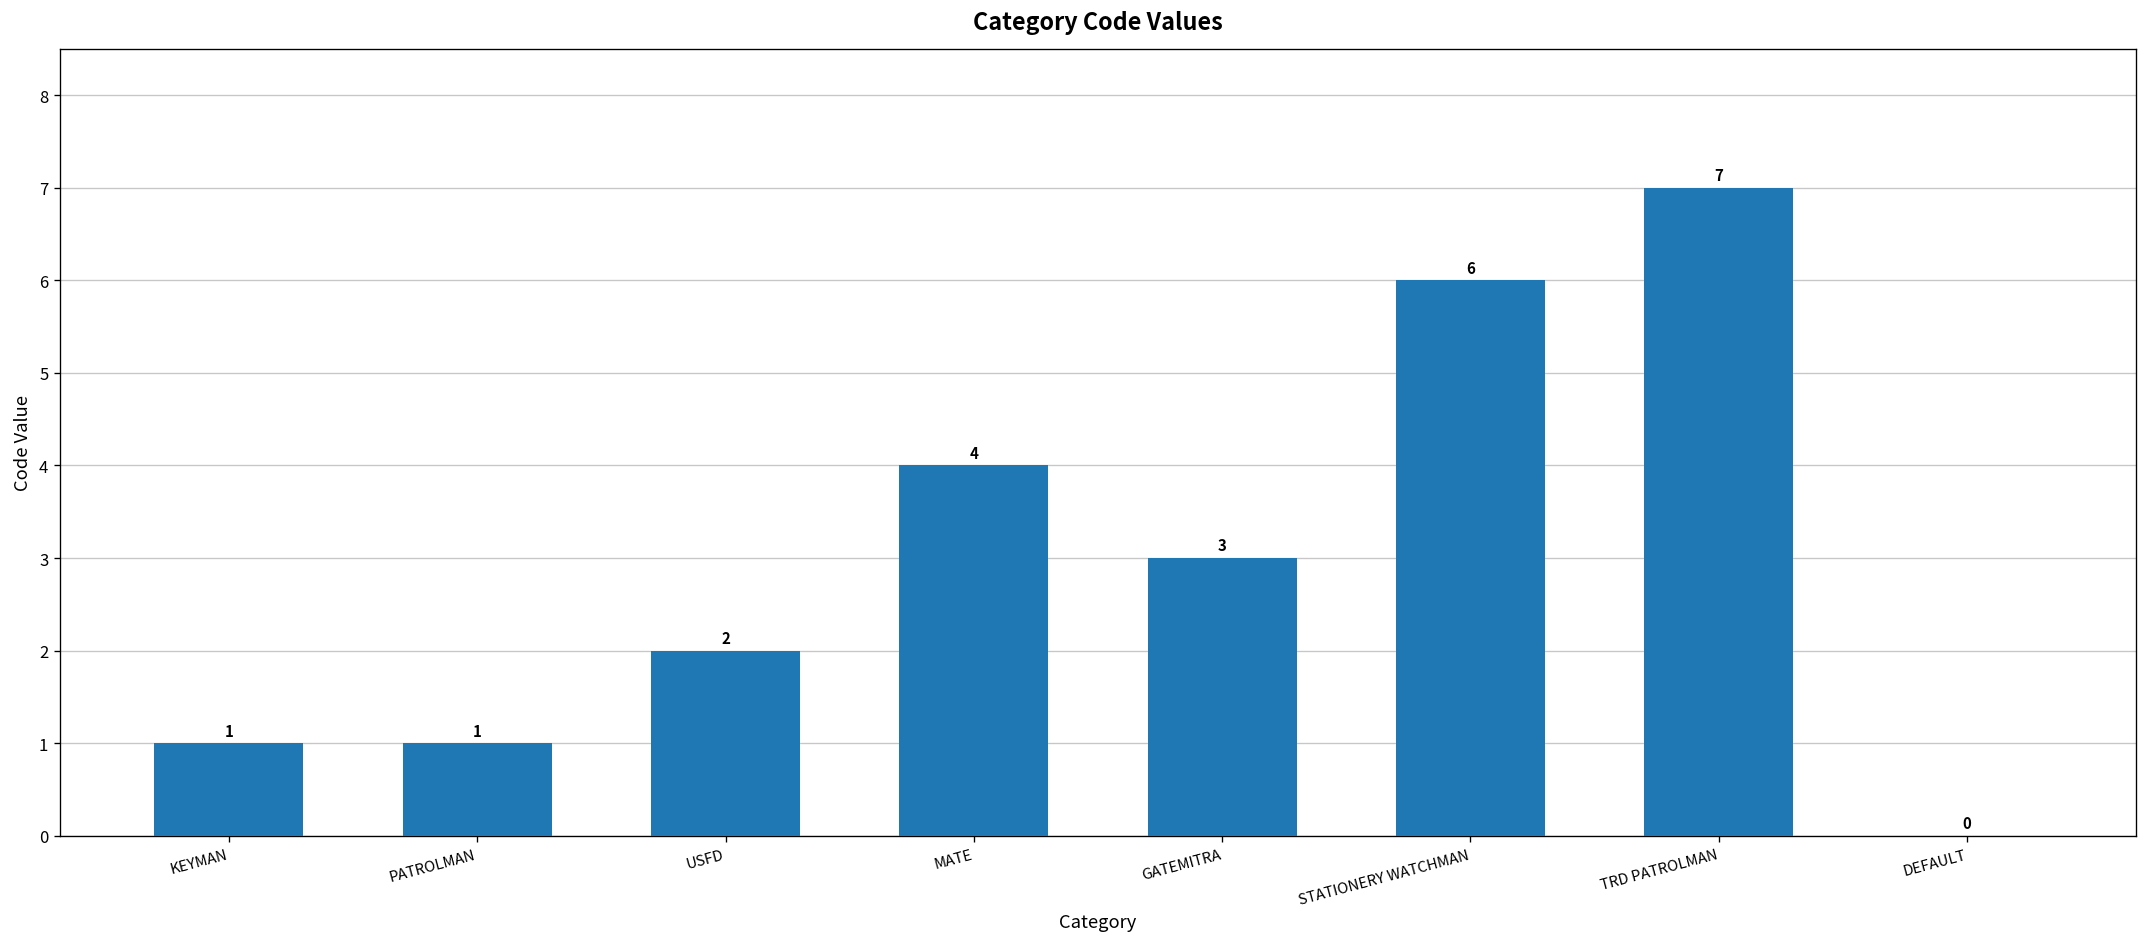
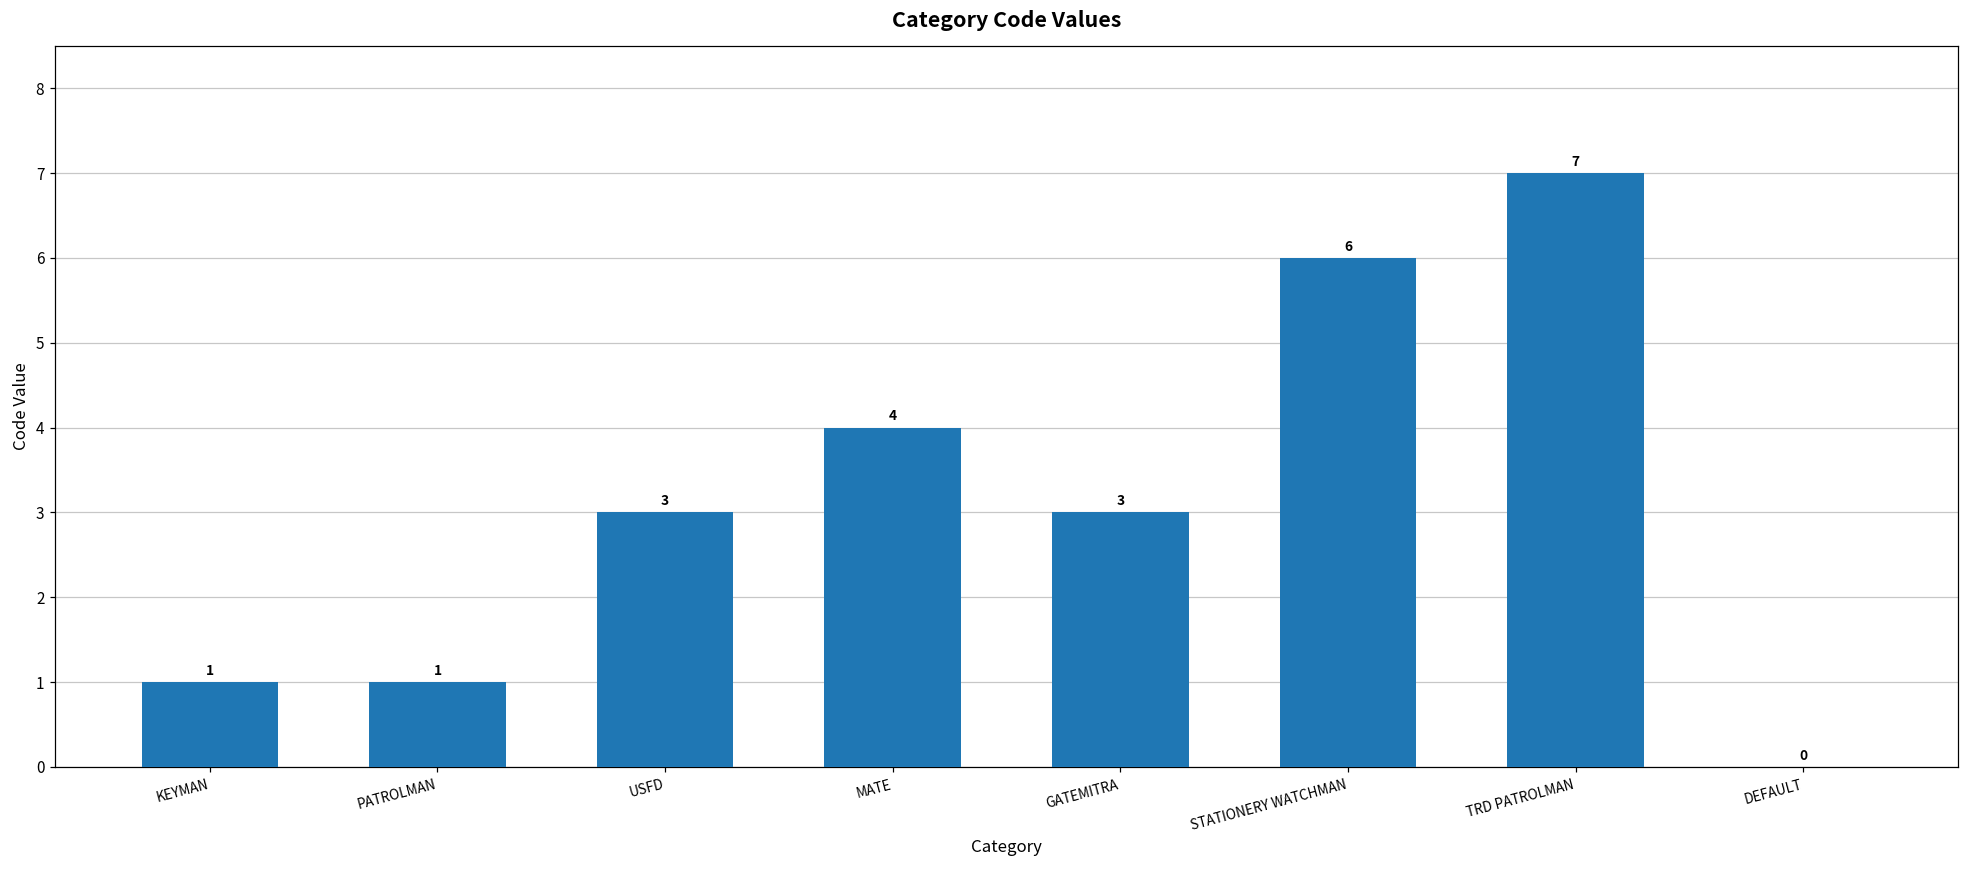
USFD: 2 -> 3
